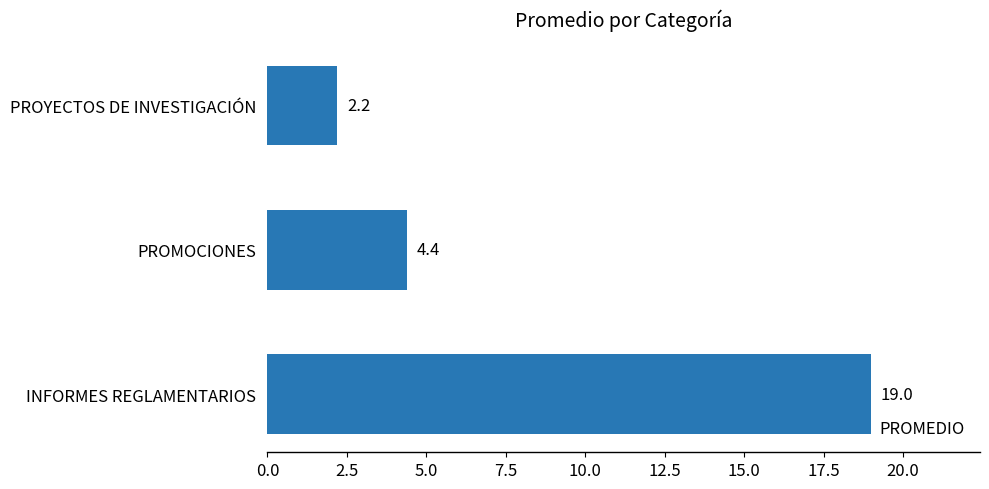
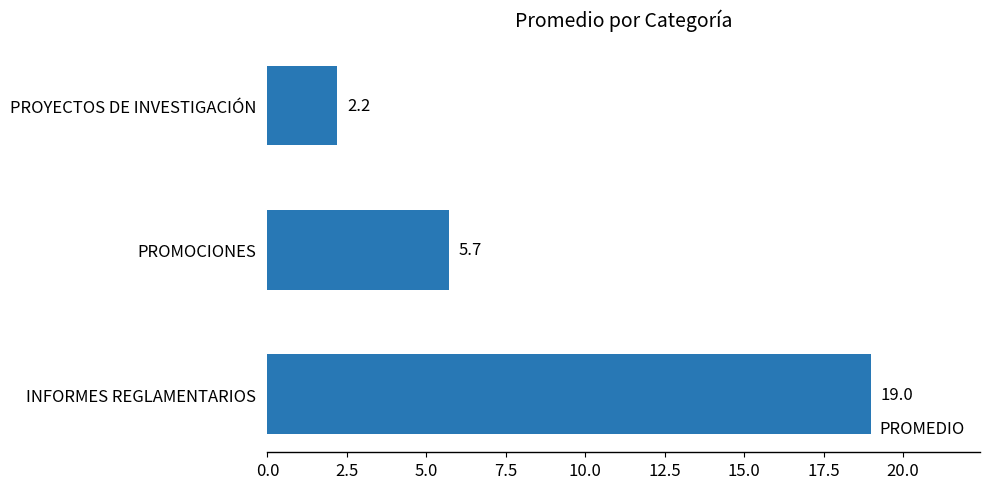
PROMOCIONES: 4.4 -> 5.7
